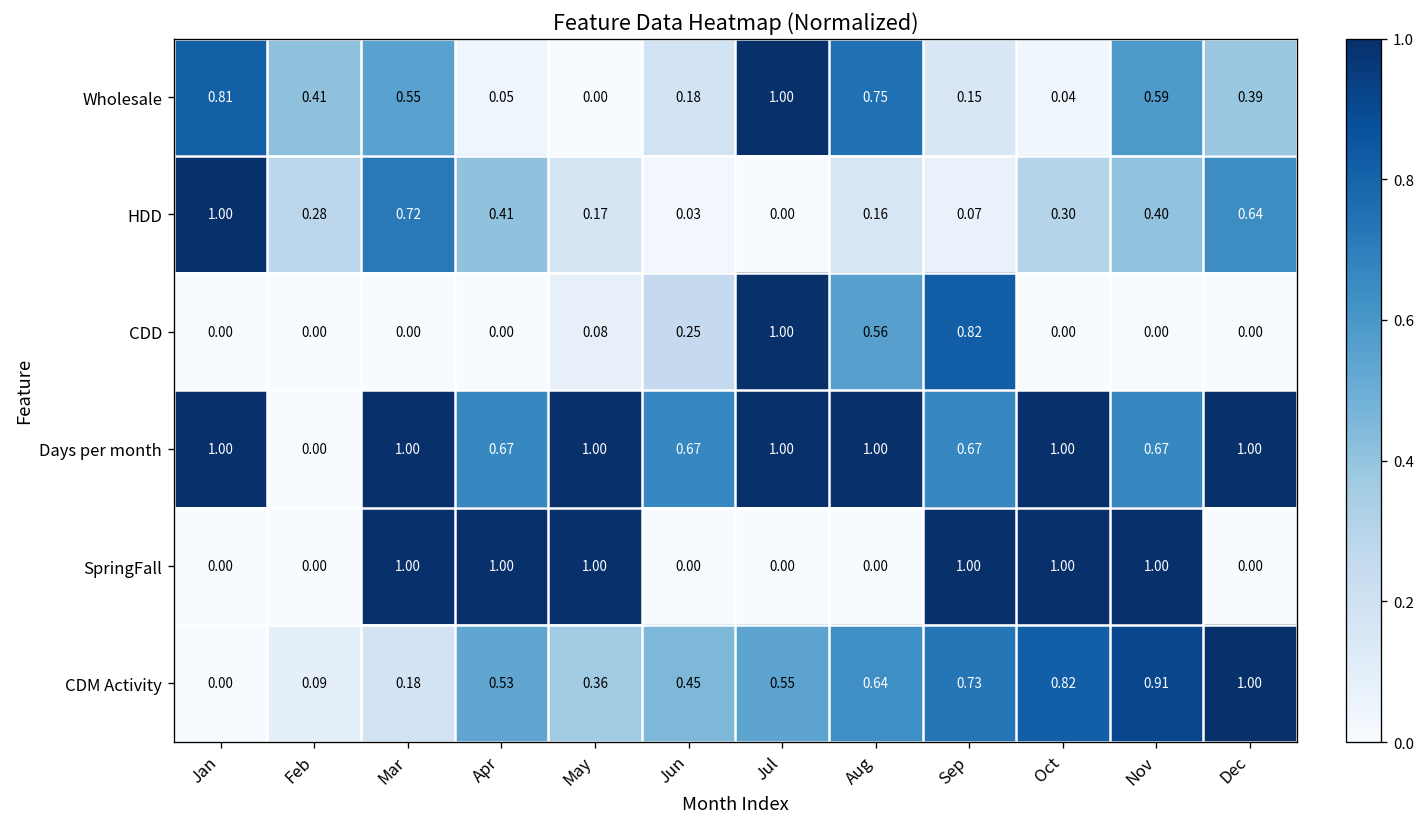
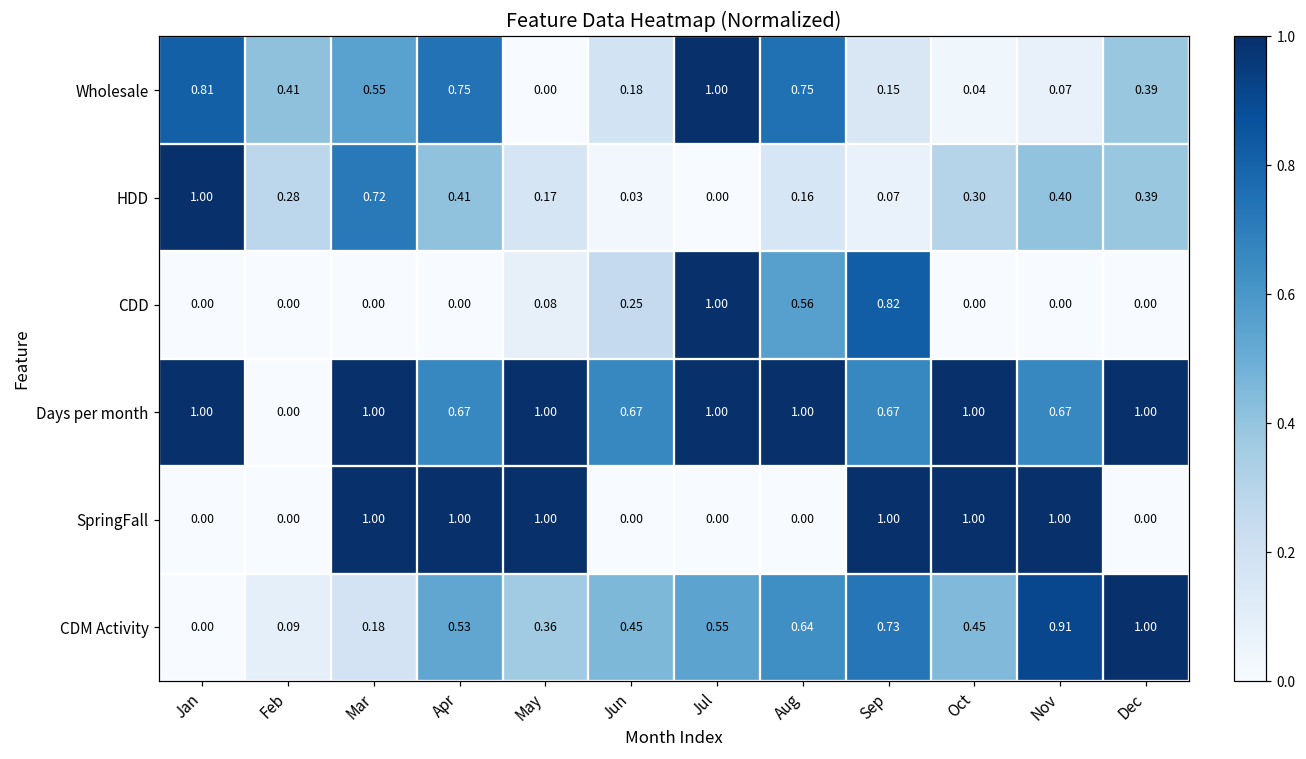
Wholesale, Apr: 0.05 -> 0.75
Wholesale, Nov: 0.59 -> 0.07
HDD, Dec: 0.64 -> 0.39
CDM Activity, Oct: 0.82 -> 0.45
